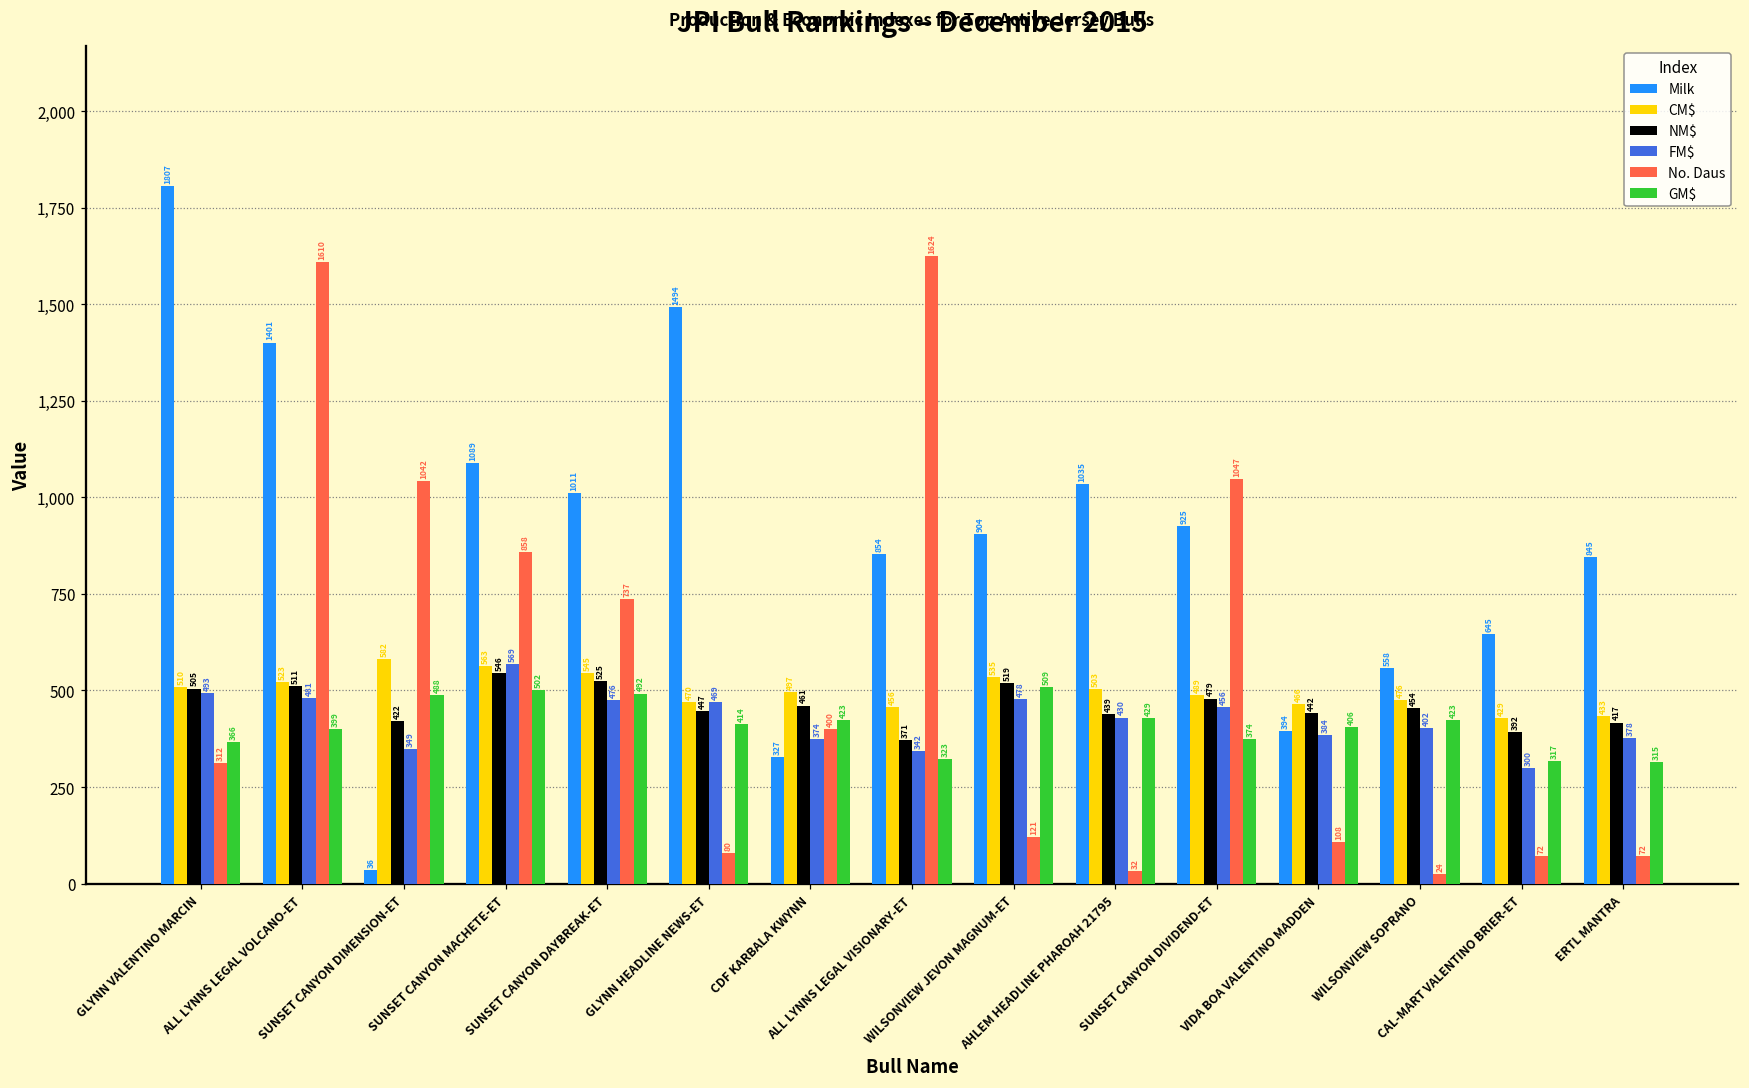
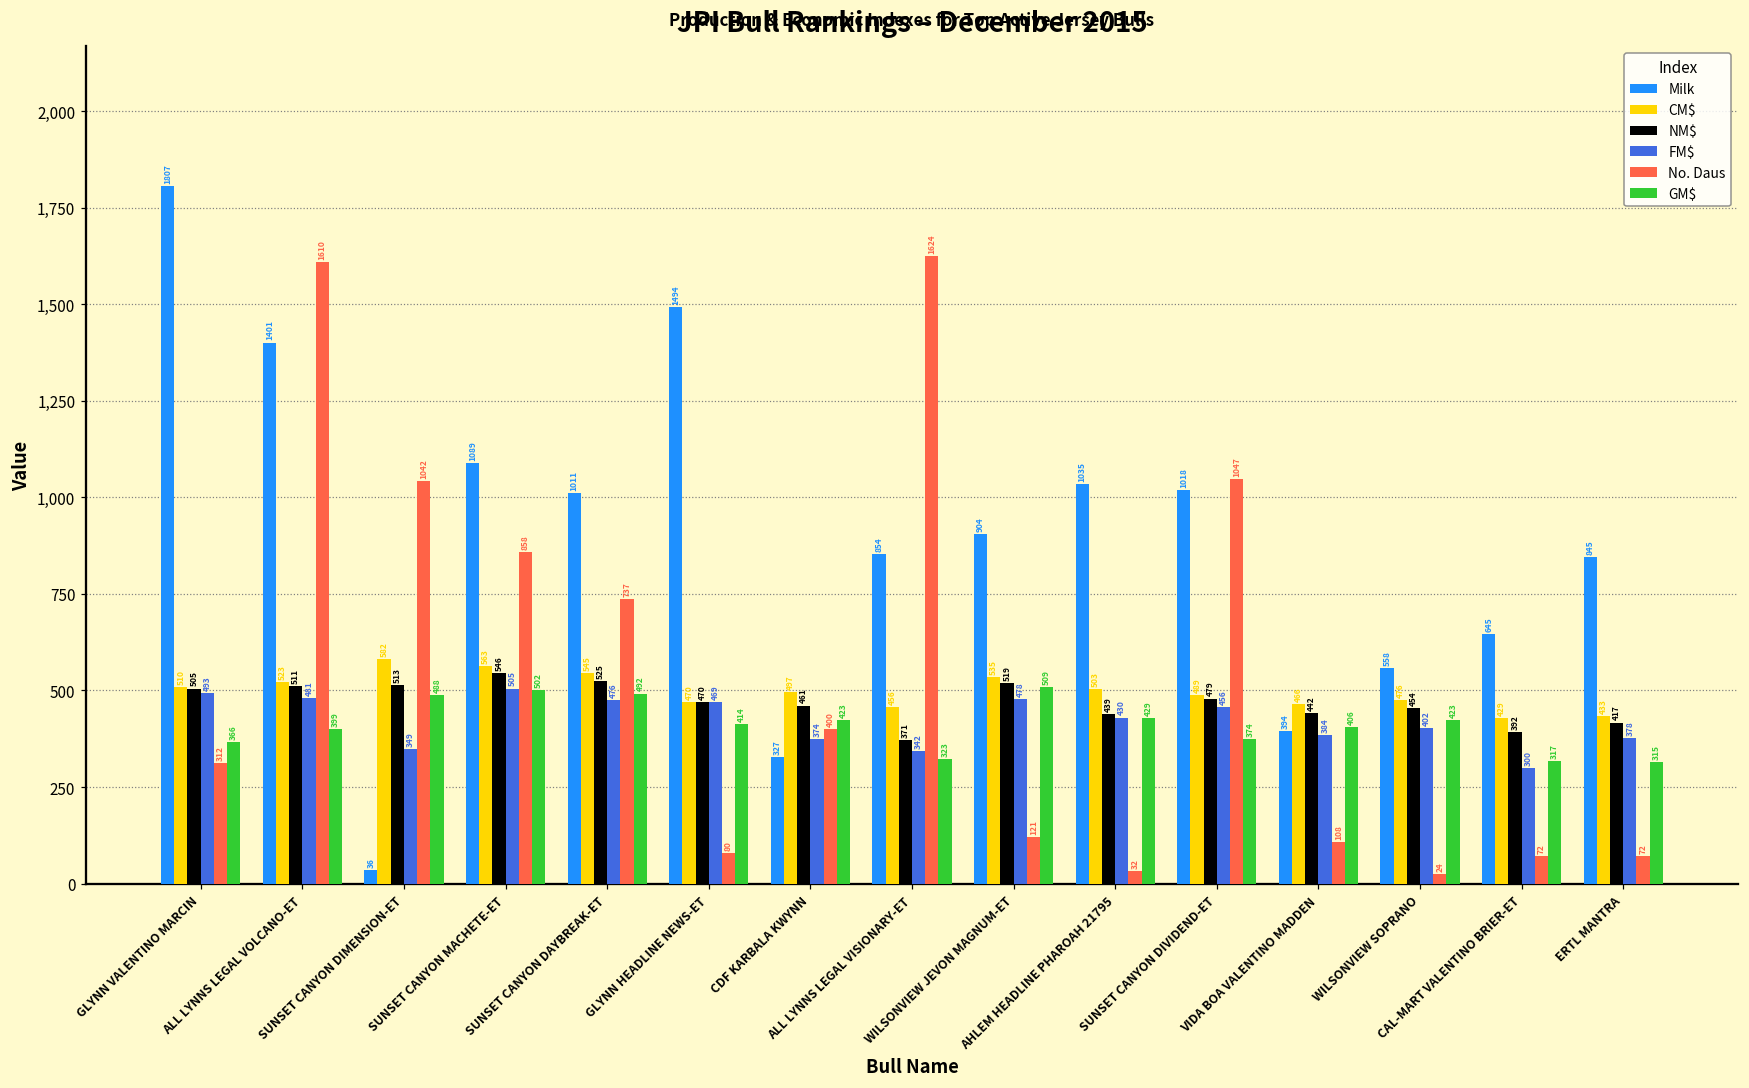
NM$, SUNSET CANYON DIMENSION-ET: 422 -> 513
FM$, SUNSET CANYON MACHETE-ET: 569 -> 505
NM$, GLYNN HEADLINE NEWS-ET: 447 -> 470
Milk, SUNSET CANYON DIVIDEND-ET: 925 -> 1018
